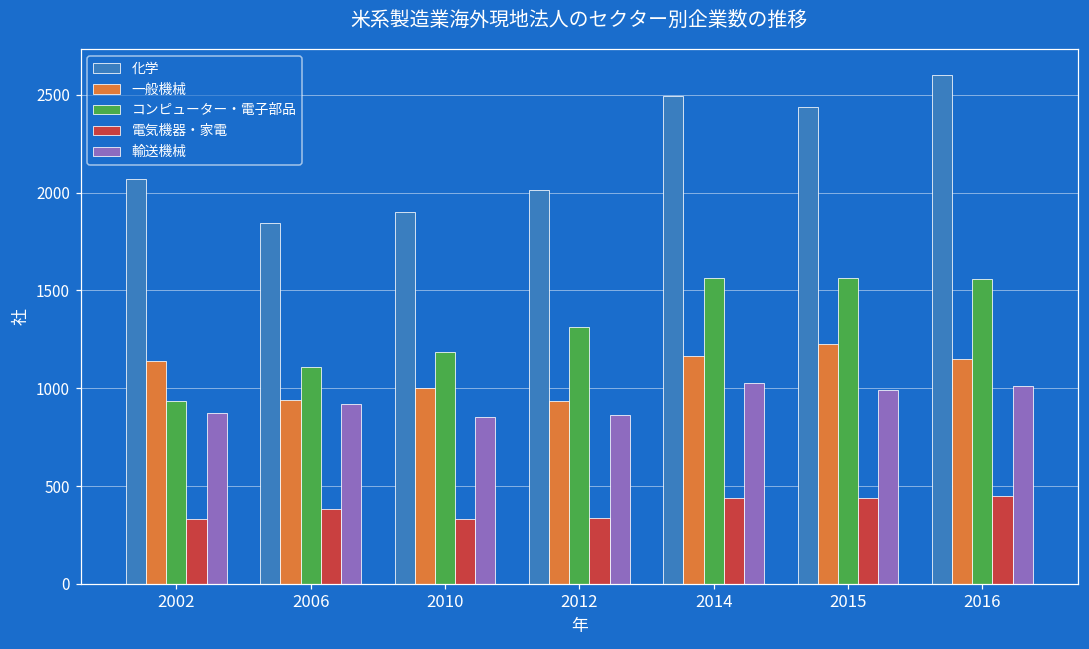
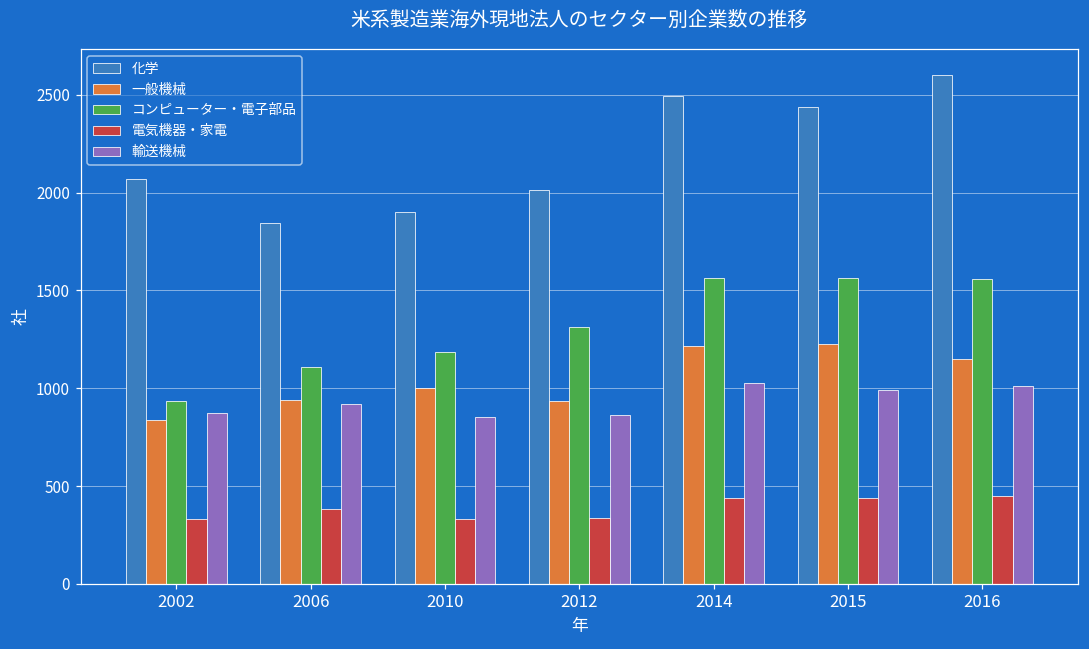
一般機械, 2002: 1140 -> 840
一般機械, 2014: 1160 -> 1220
